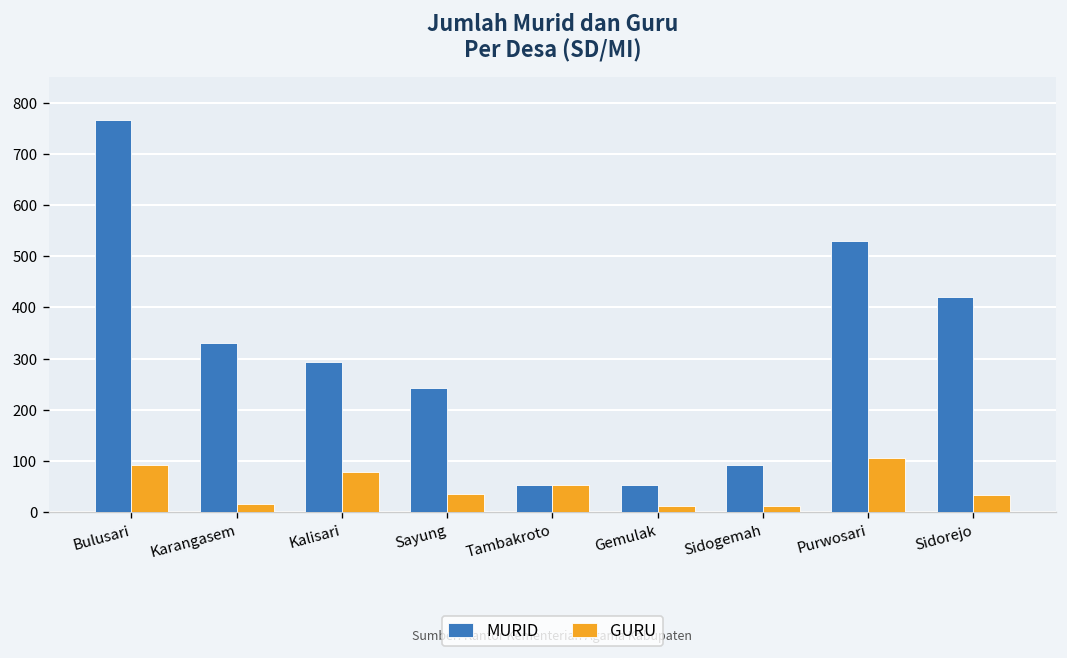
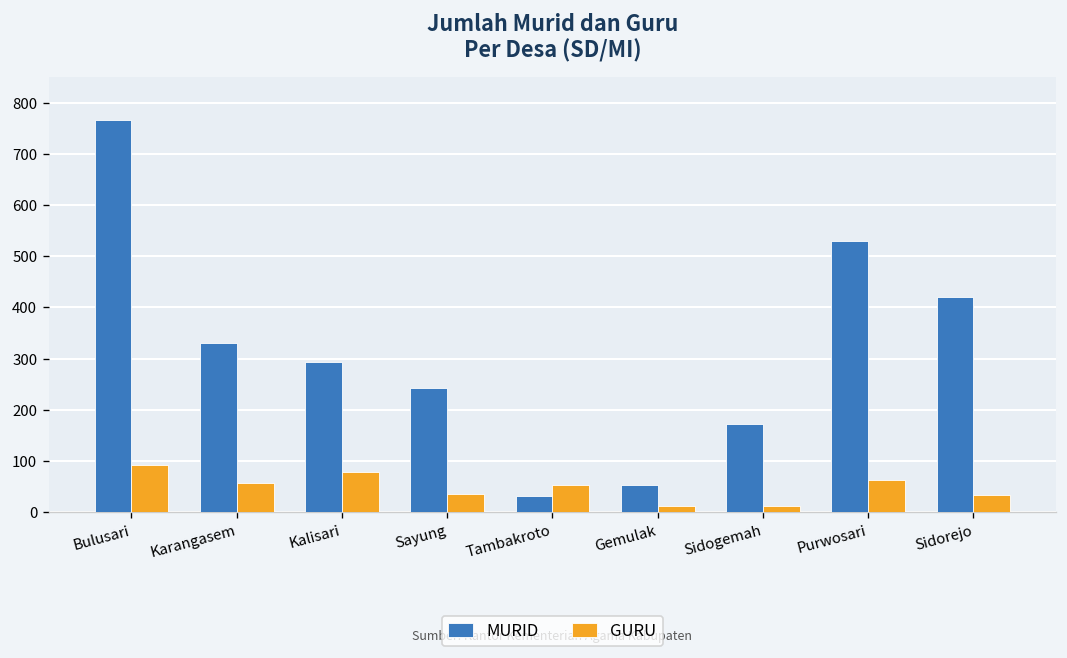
GURU, Karangasem: 20 -> 60
MURID, Tambakroto: 50 -> 30
MURID, Sidogemah: 90 -> 170
GURU, Purwosari: 110 -> 60
